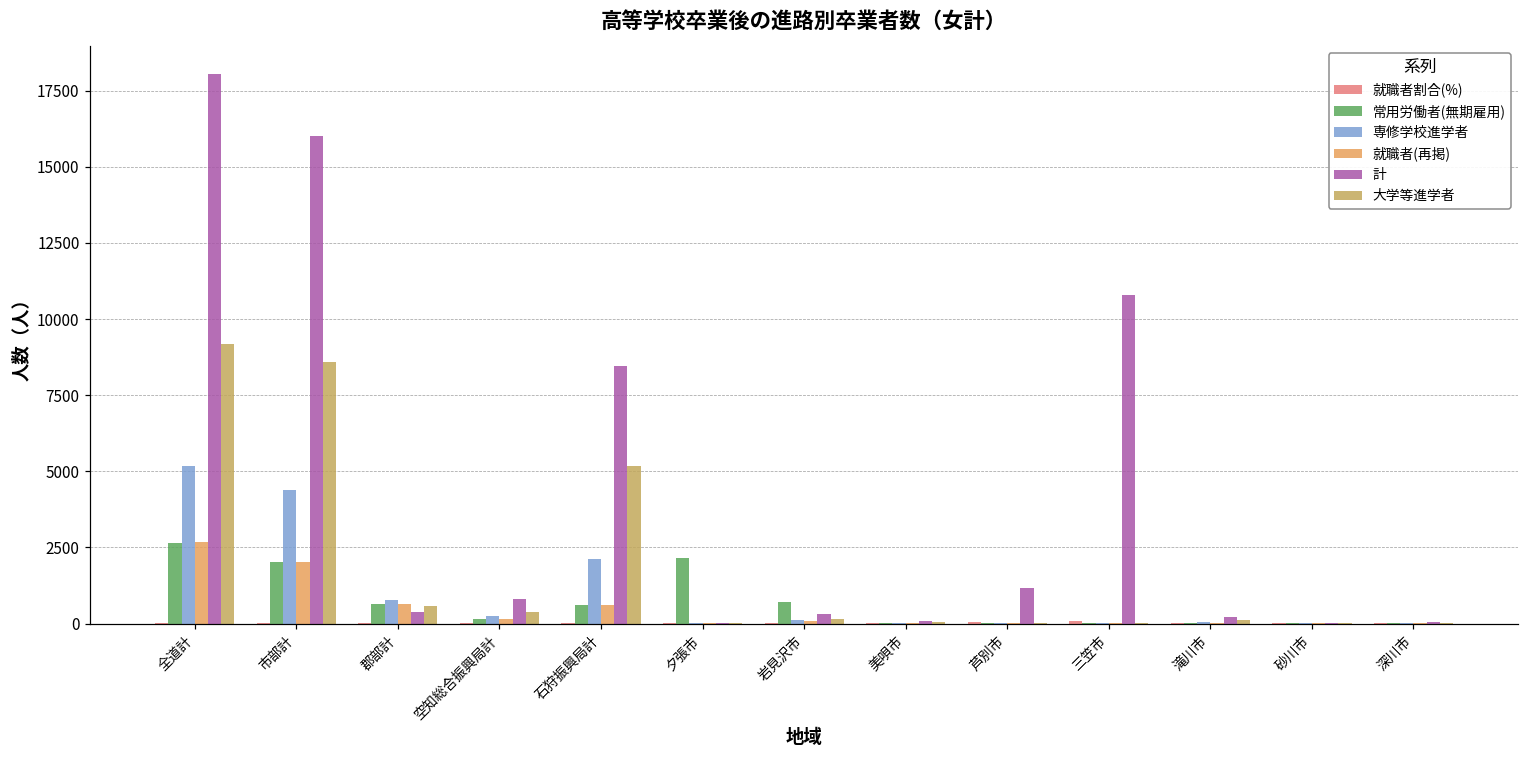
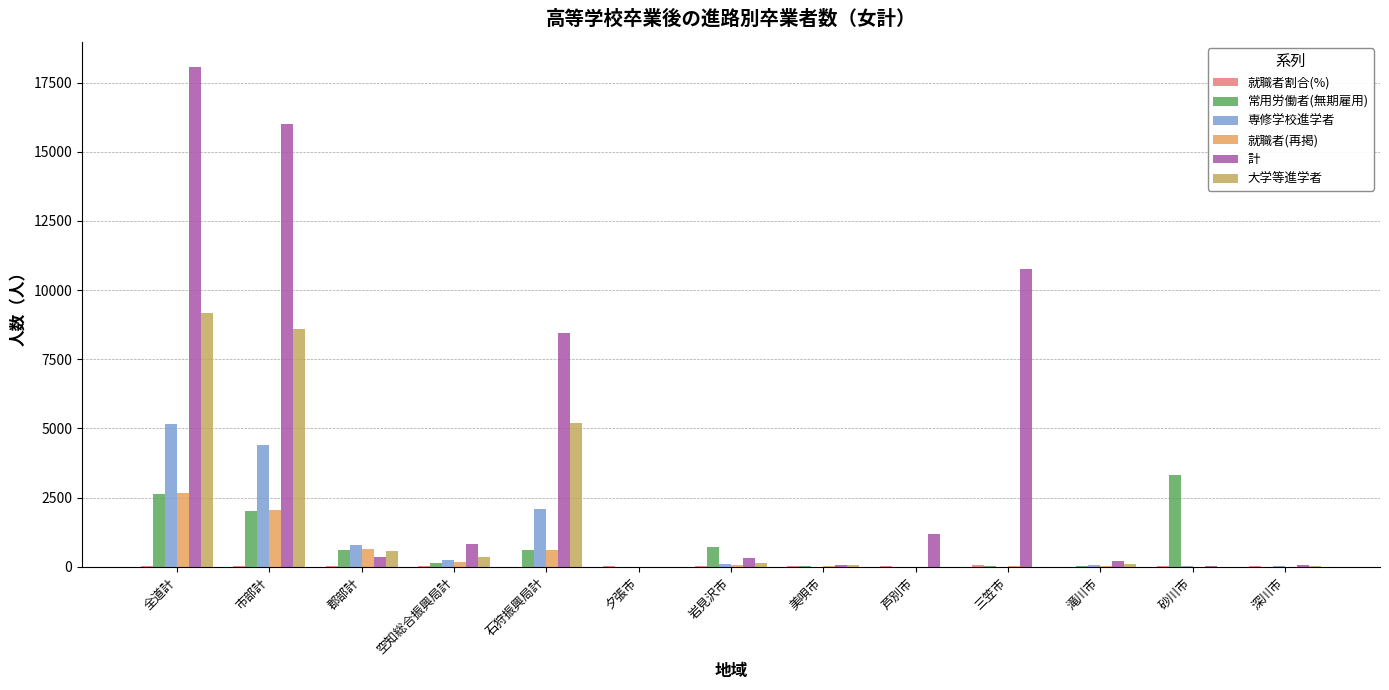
常用労働者(無期雇用), 夕張市: 2100 -> 0
常用労働者(無期雇用), 砂川市: 0 -> 3300
